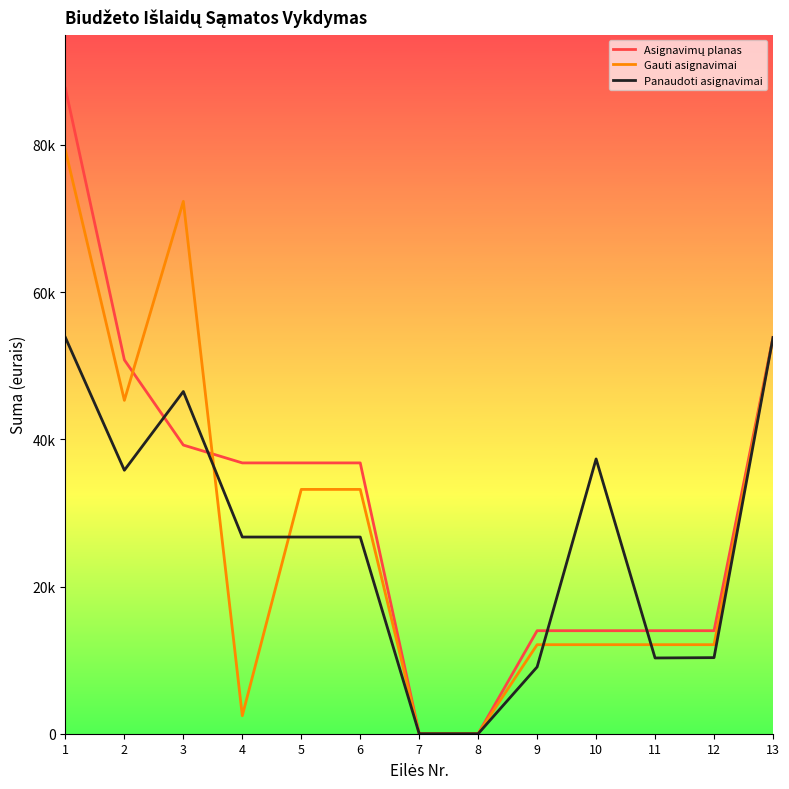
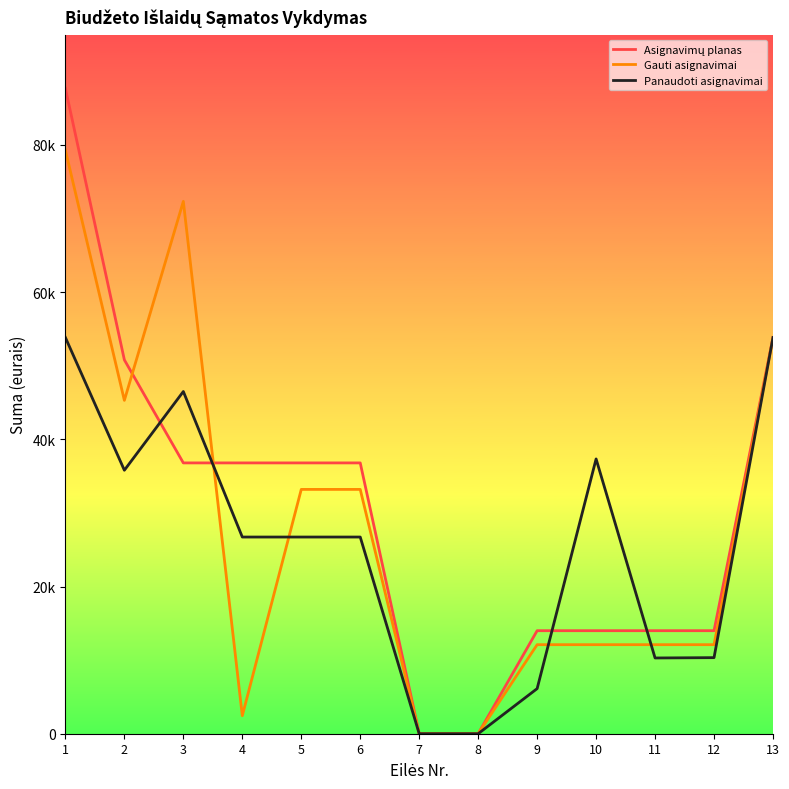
Asignavimų planas, 3: 39000 -> 37000
Panaudoti asignavimai, 9: 9000 -> 6000
